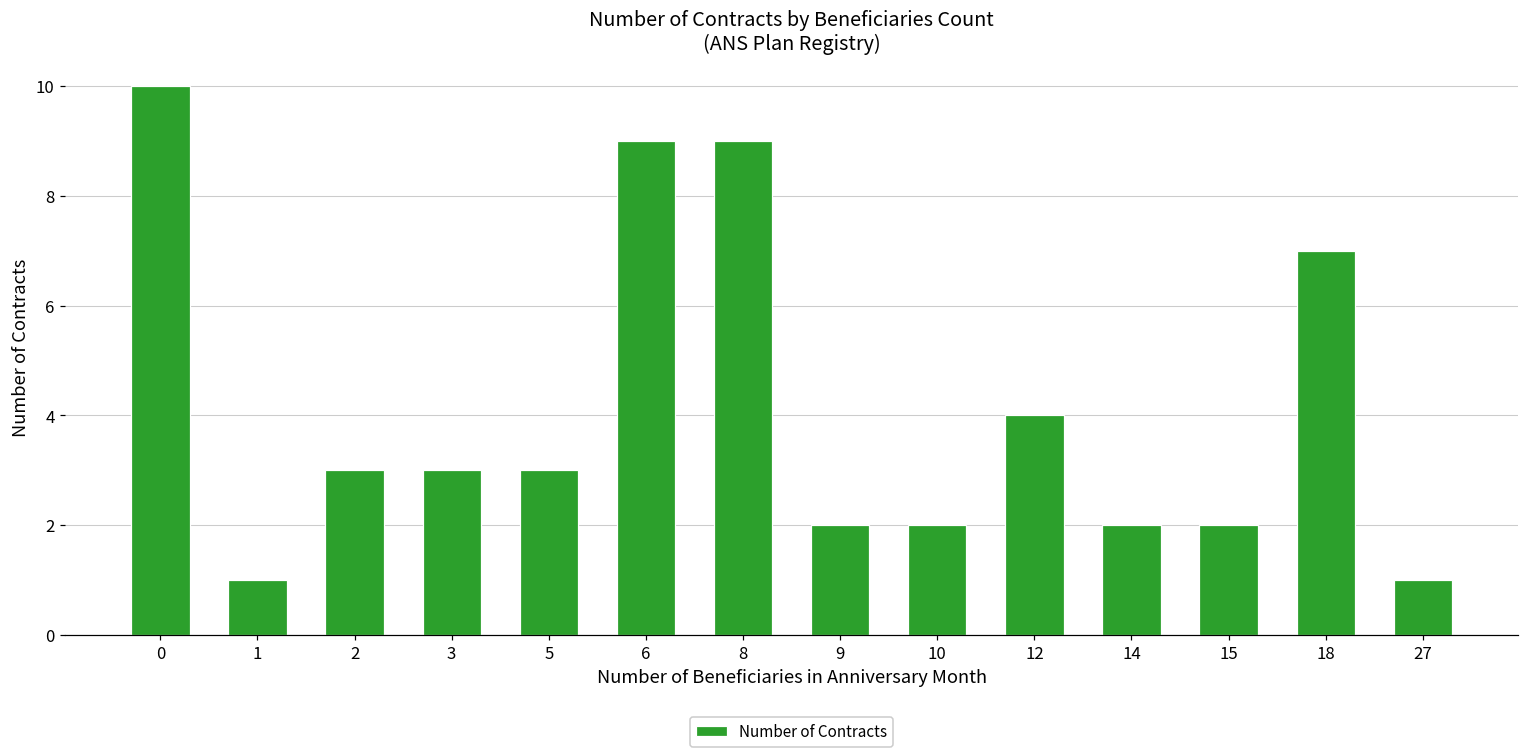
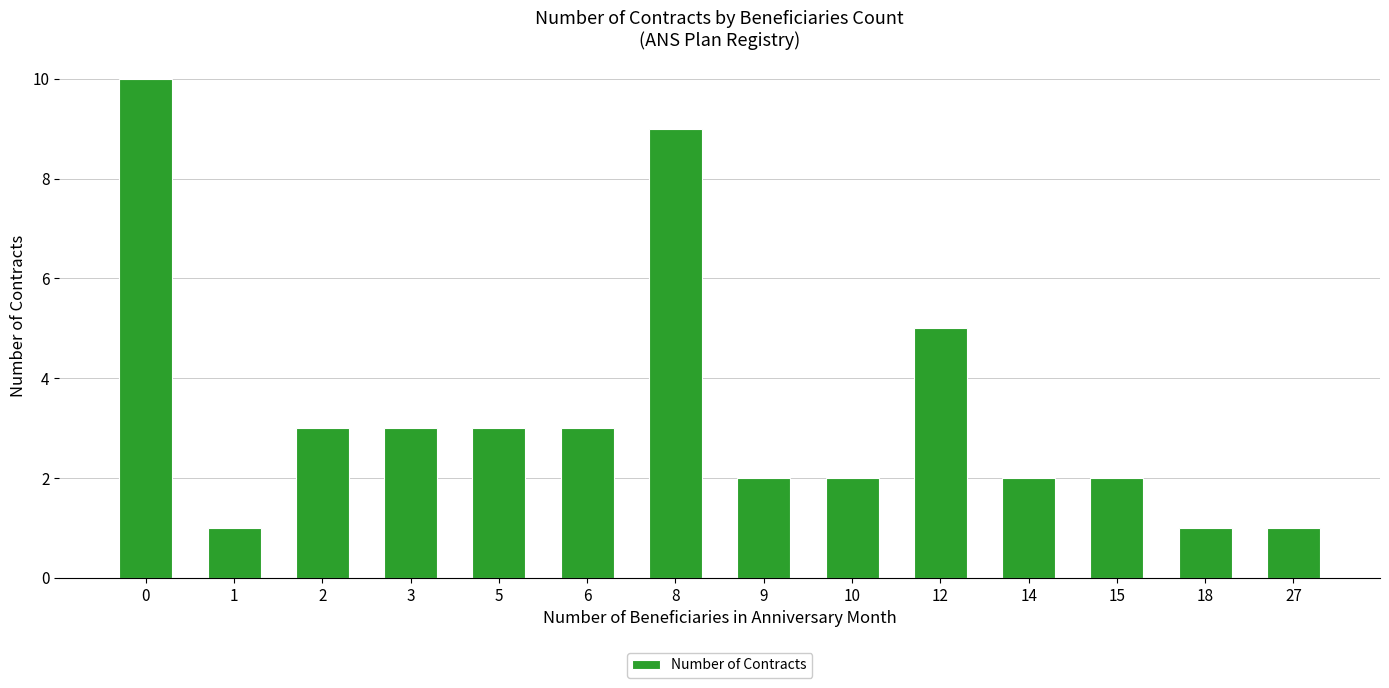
6: 9 -> 3
12: 4 -> 5
18: 7 -> 1
